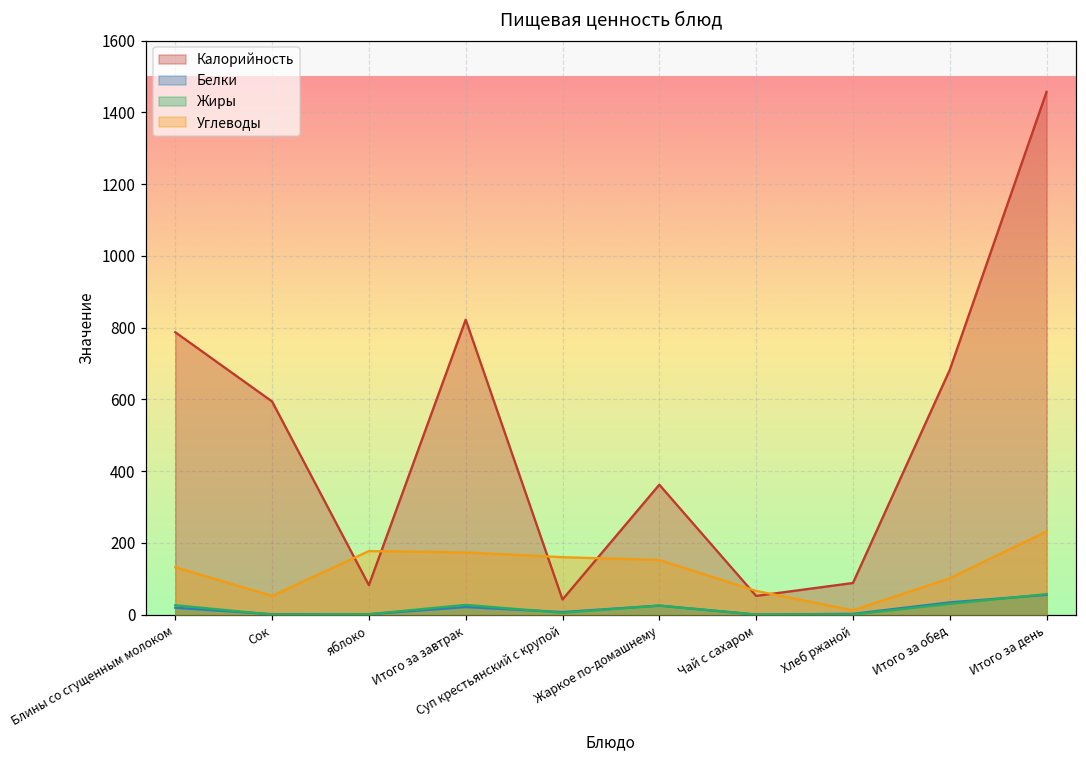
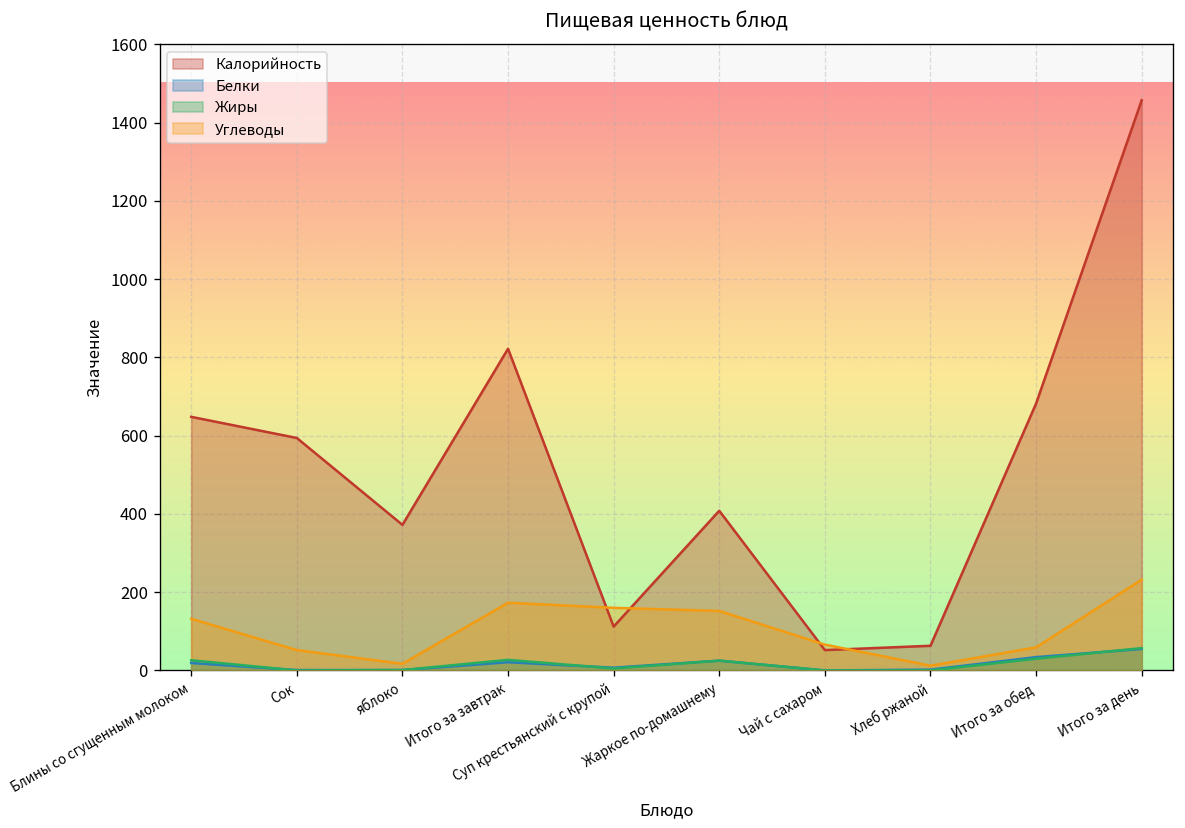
Калорийность, Блины со сгущенным молоком: 790 -> 650
Калорийность, яблоко: 80 -> 370
Углеводы, яблоко: 180 -> 20
Калорийность, Суп крестьянский с крупой: 40 -> 110
Калорийность, Жаркое по-домашнему: 360 -> 410
Калорийность, Хлеб ржаной: 90 -> 60
Углеводы, Итого за обед: 100 -> 60
